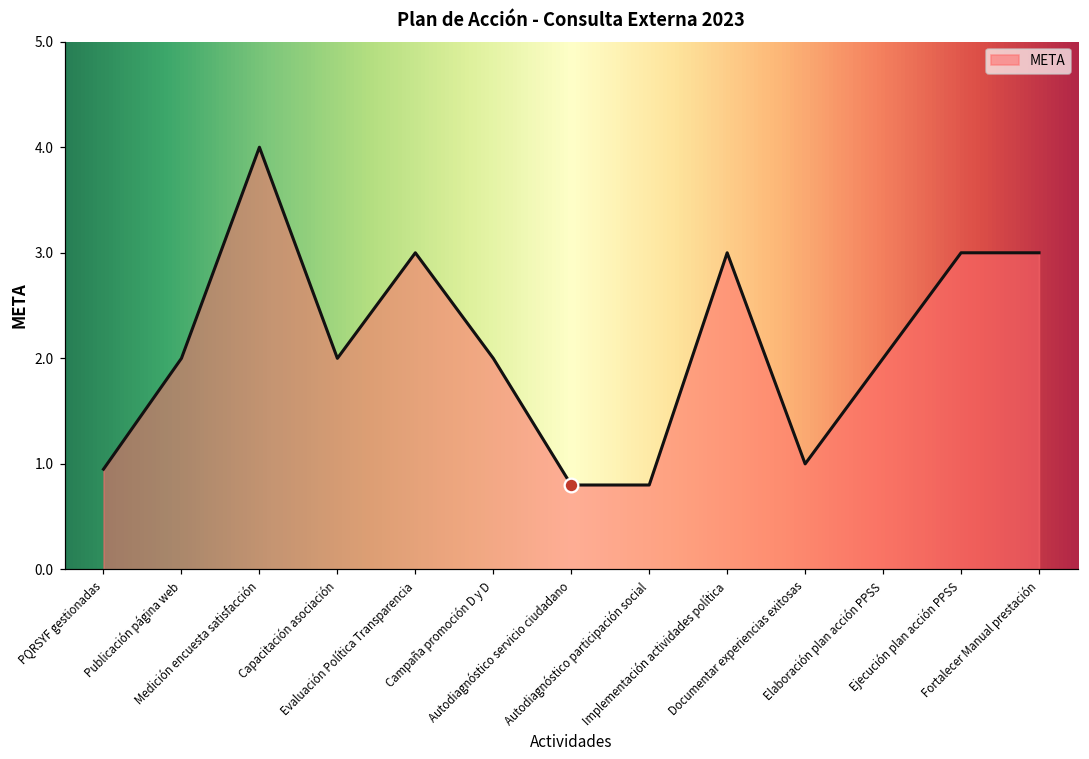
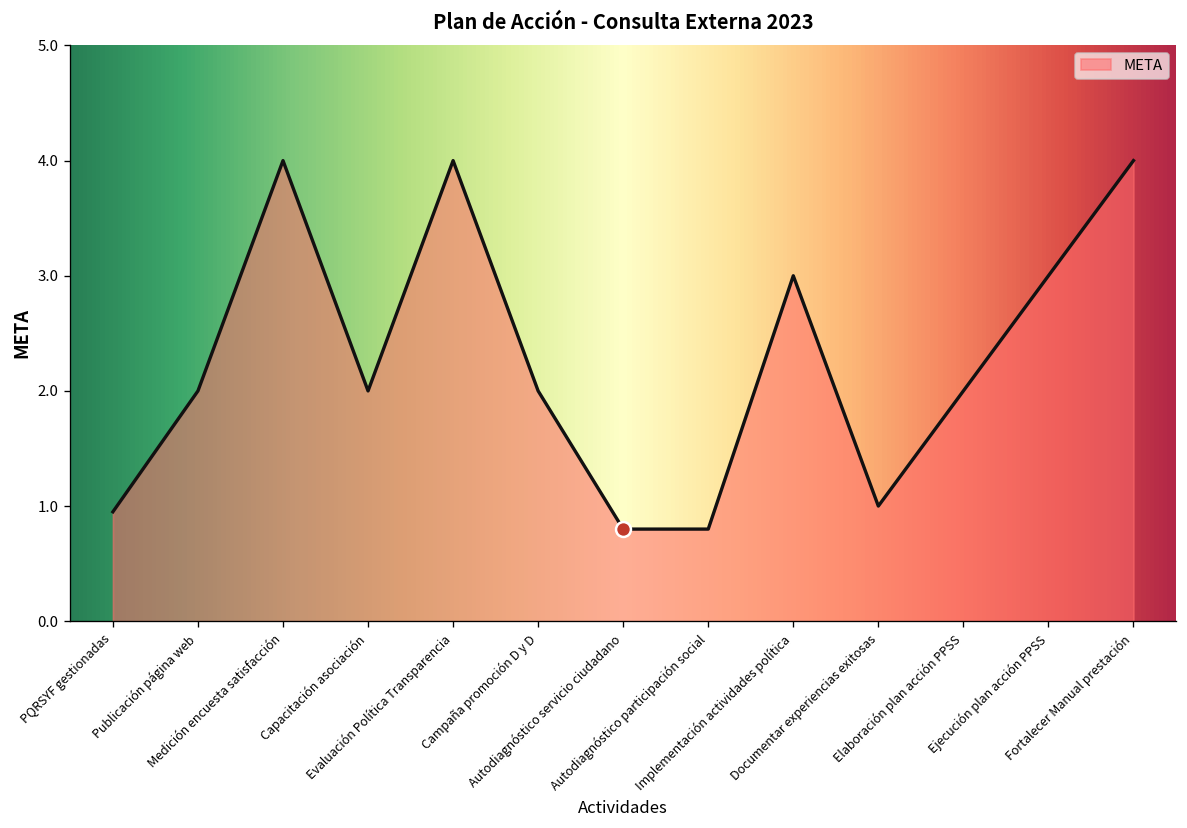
META, Evaluación Política Transparencia: 3 -> 4
META, Fortalecer Manual prestación: 3 -> 4
